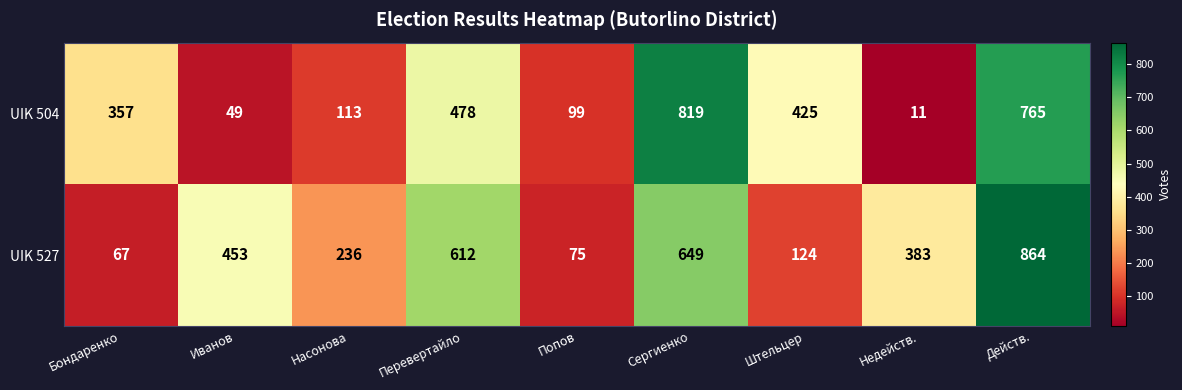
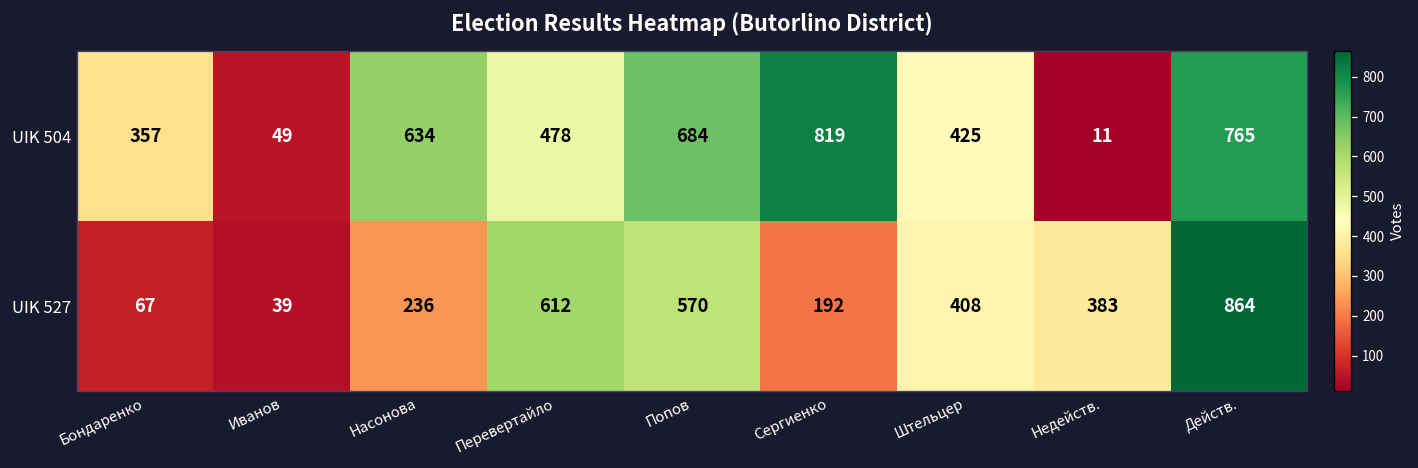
UIK 504, Насонова: 113 -> 634
UIK 504, Попов: 99 -> 684
UIK 527, Иванов: 453 -> 39
UIK 527, Попов: 75 -> 570
UIK 527, Сергиенко: 649 -> 192
UIK 527, Штельцер: 124 -> 408
